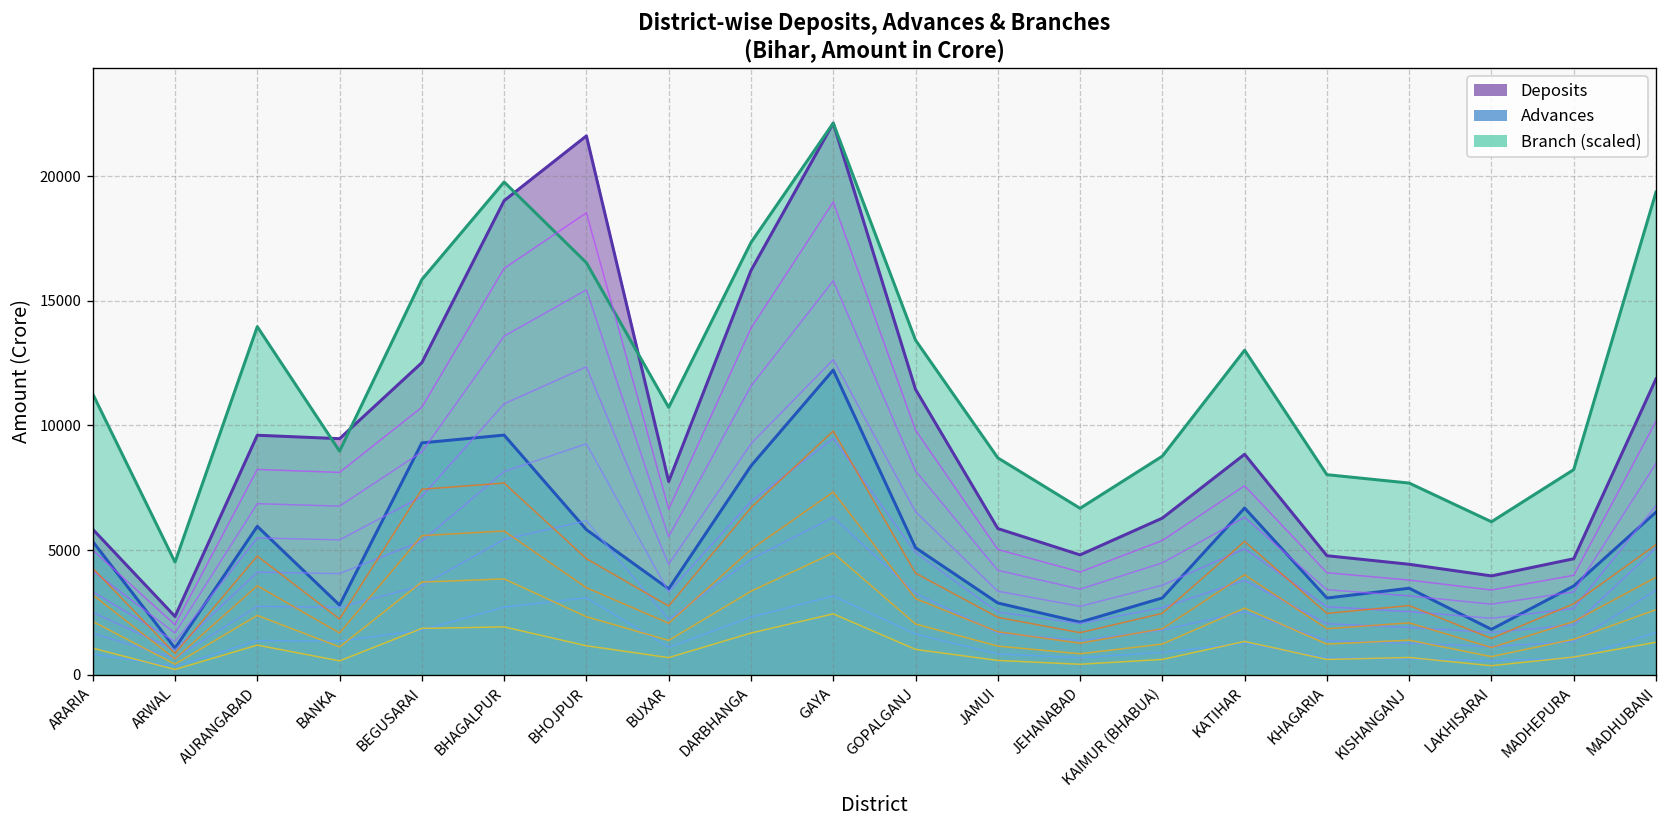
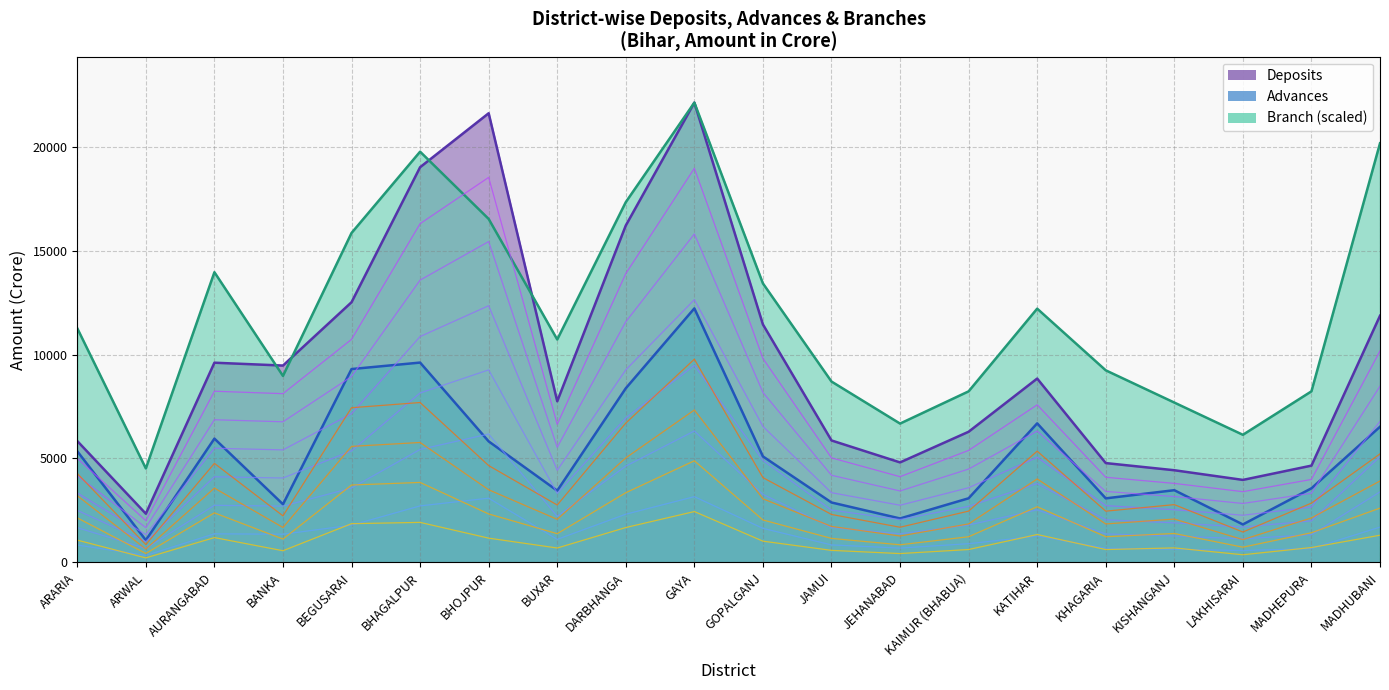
Branch (scaled), KAIMUR (BHABUA): 8800 -> 8200
Branch (scaled), KATIHAR: 13000 -> 12200
Branch (scaled), KHAGARIA: 8000 -> 9200
Branch (scaled), MADHUBANI: 19400 -> 20200
